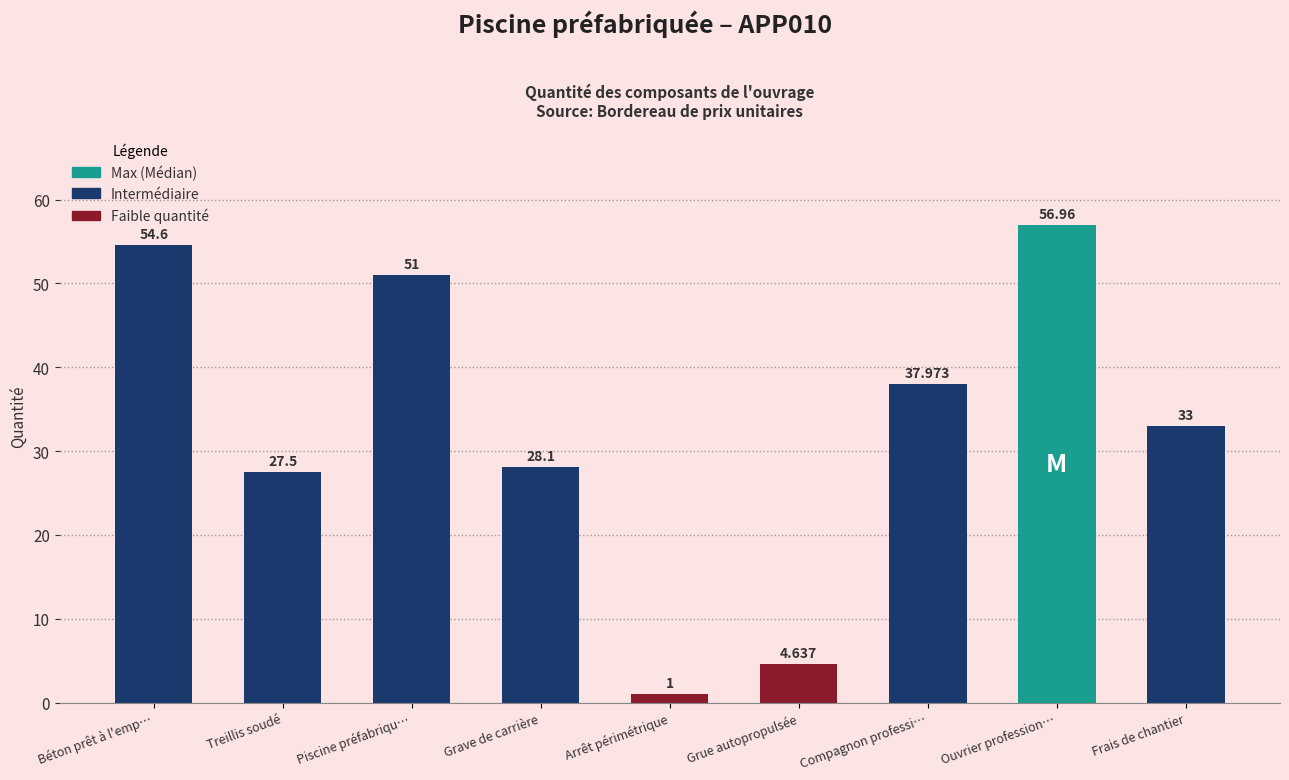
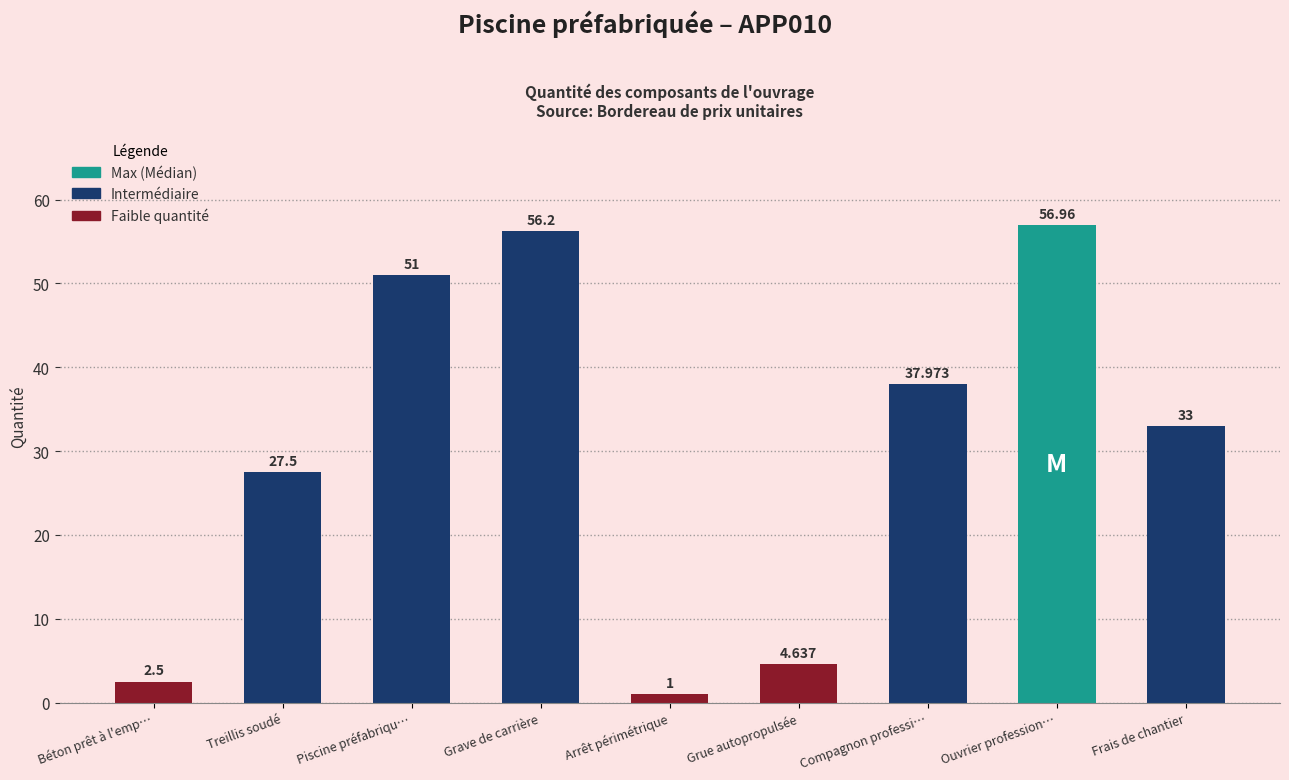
Béton prêt à l'emp…: 54.6 -> 2.5
Grave de carrière: 28.1 -> 56.2
